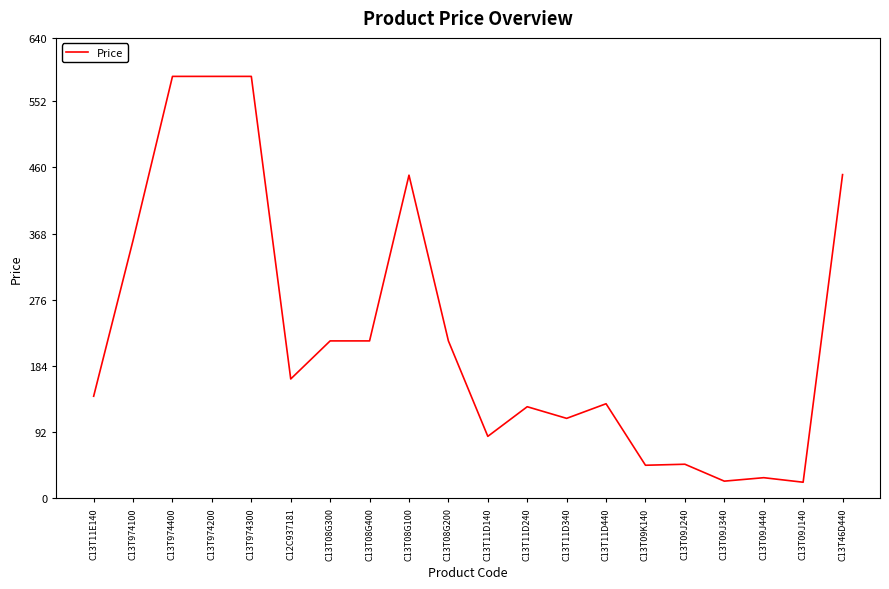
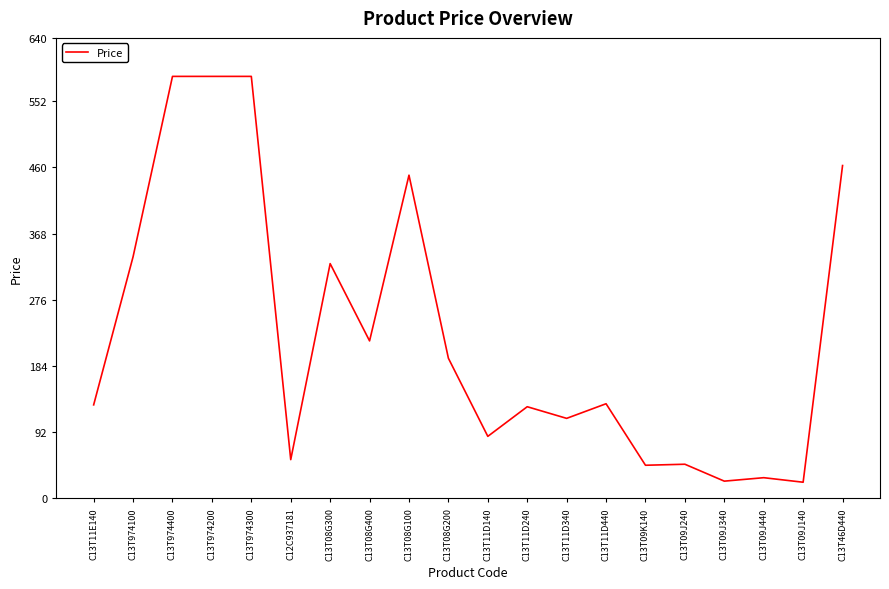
C13T11E140: 140 -> 130
C13T974100: 360 -> 340
C12C937181: 170 -> 50
C13T08G300: 220 -> 330
C13T08G200: 220 -> 190
C13T46D440: 450 -> 460
